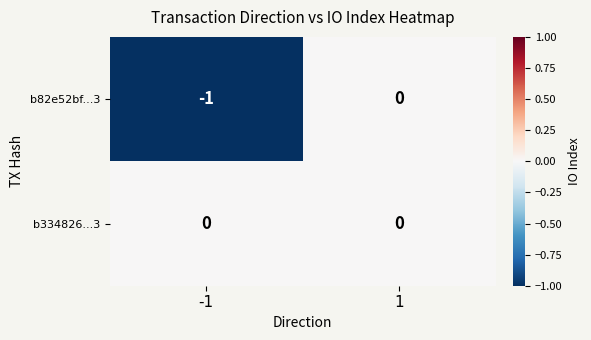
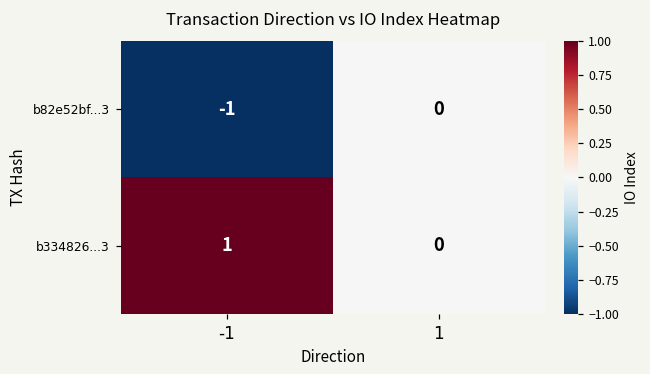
b334826...3, -1: 0 -> 1
